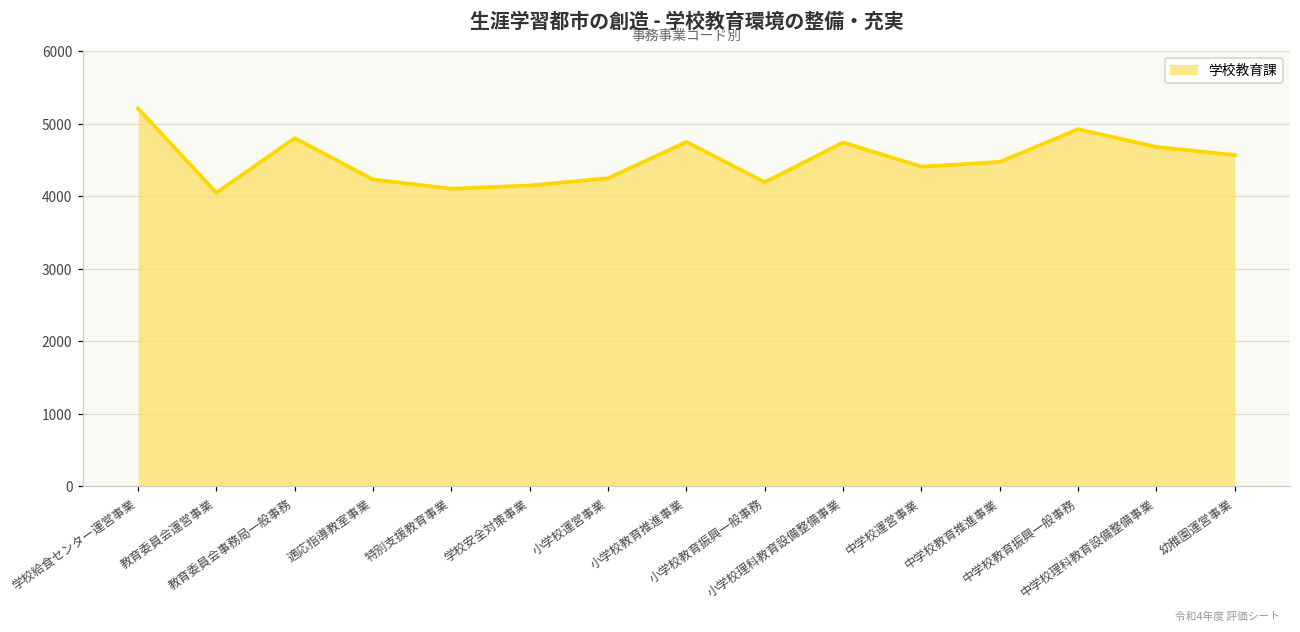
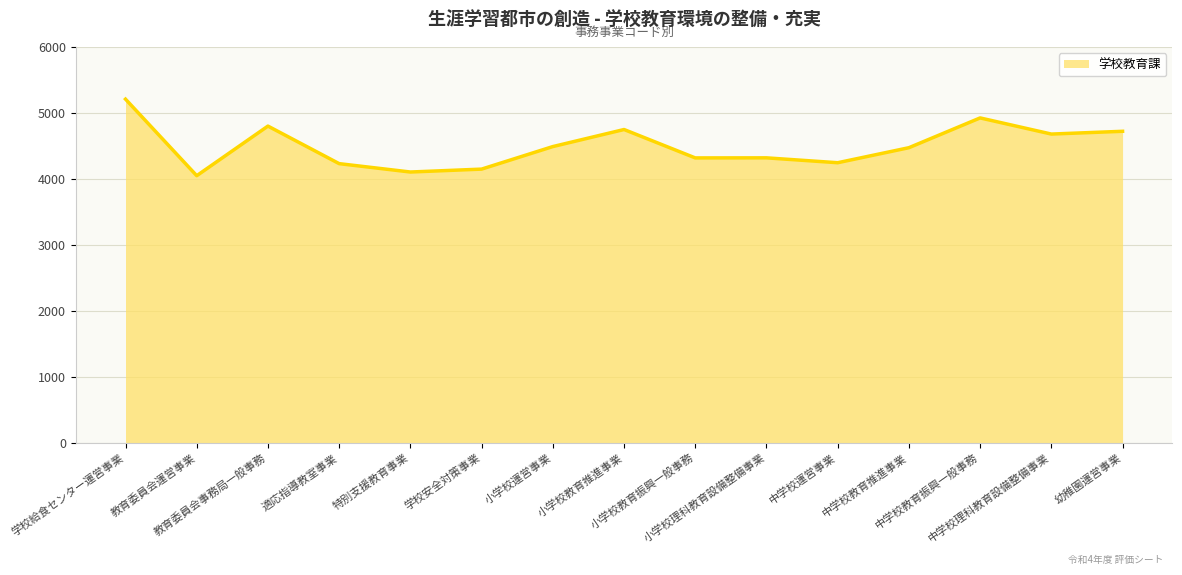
小学校運営事業: 4300 -> 4500
小学校教育振興一般事務: 4200 -> 4300
小学校理科教育設備整備事業: 4700 -> 4300
中学校運営事業: 4400 -> 4200
幼稚園運営事業: 4600 -> 4700
